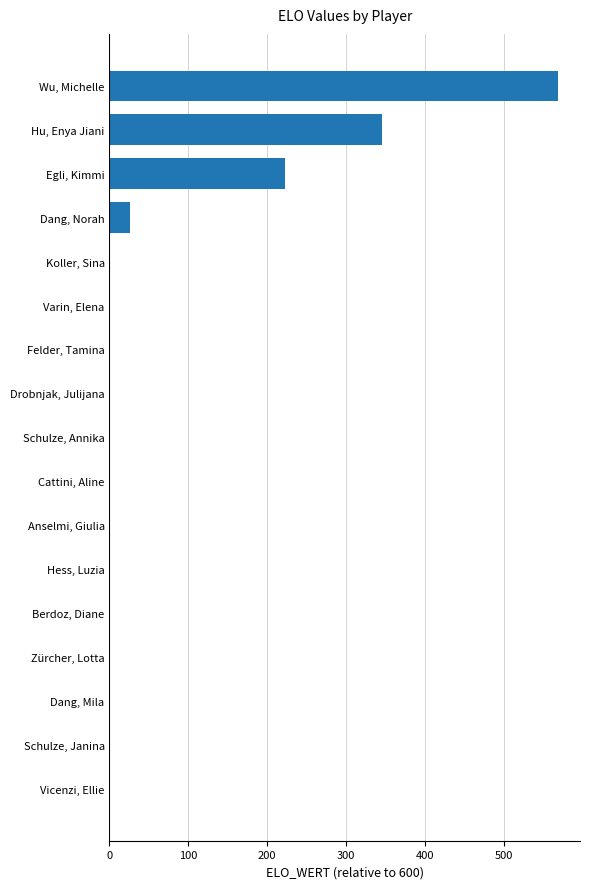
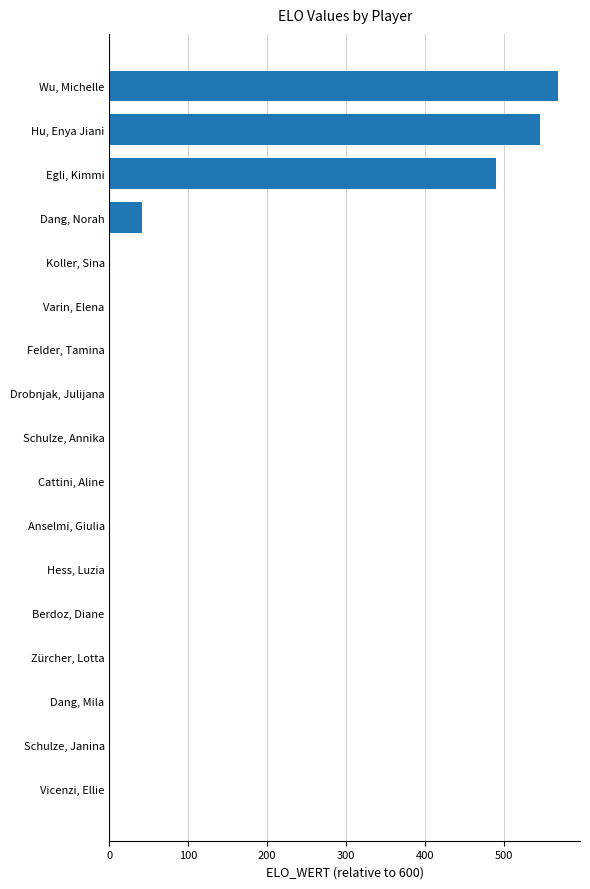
Hu, Enya Jiani: 350 -> 550
Egli, Kimmi: 220 -> 490
Dang, Norah: 30 -> 40
